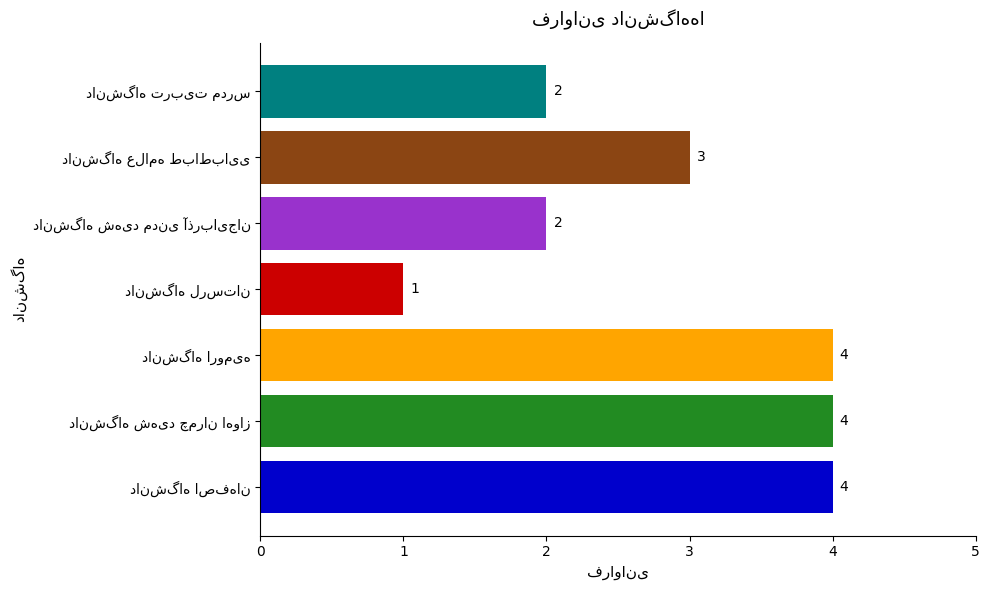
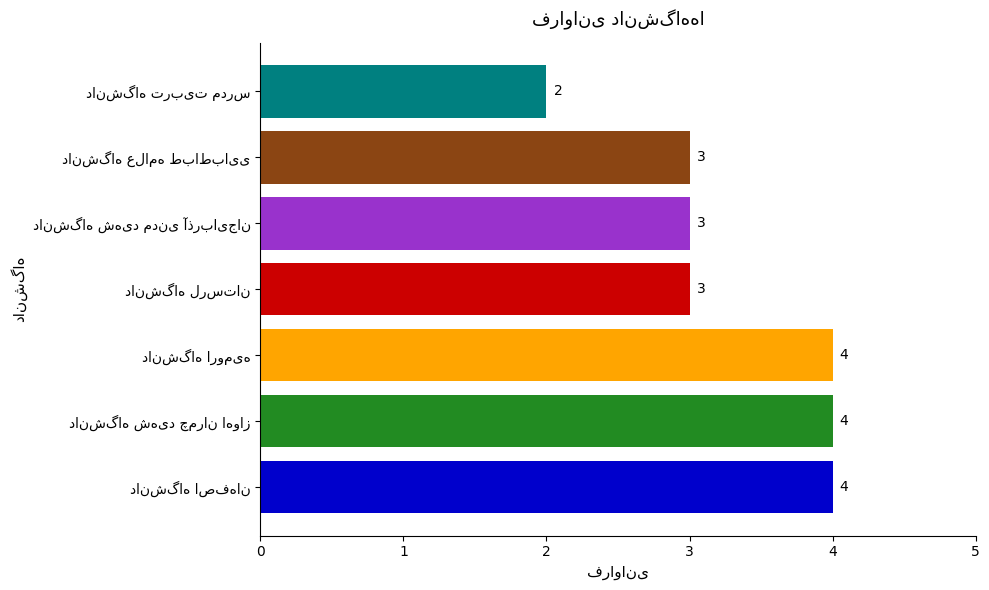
دانشگاه شهید مدنی آذربایجان: 2 -> 3
دانشگاه لرستان: 1 -> 3
